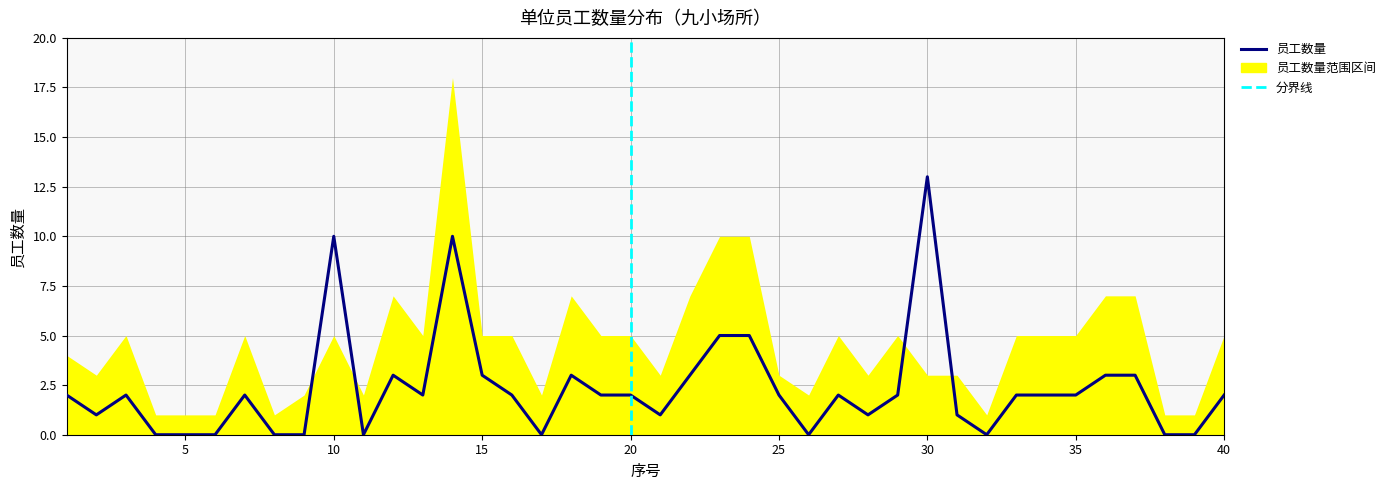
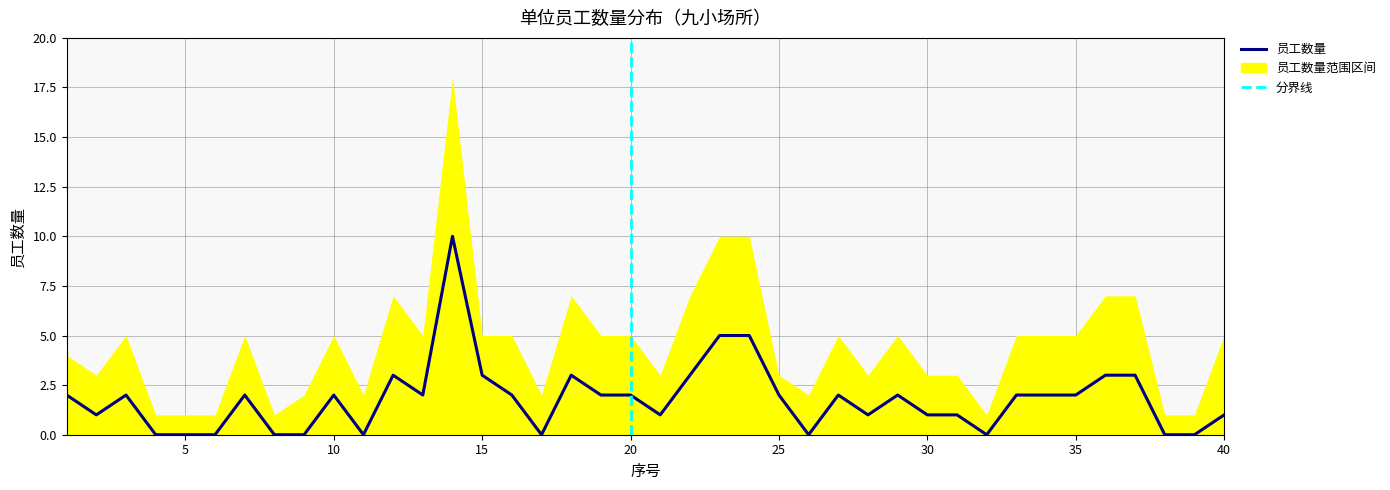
员工数量, 10: 10 -> 2
员工数量, 30: 13 -> 1
员工数量, 40: 2 -> 1
